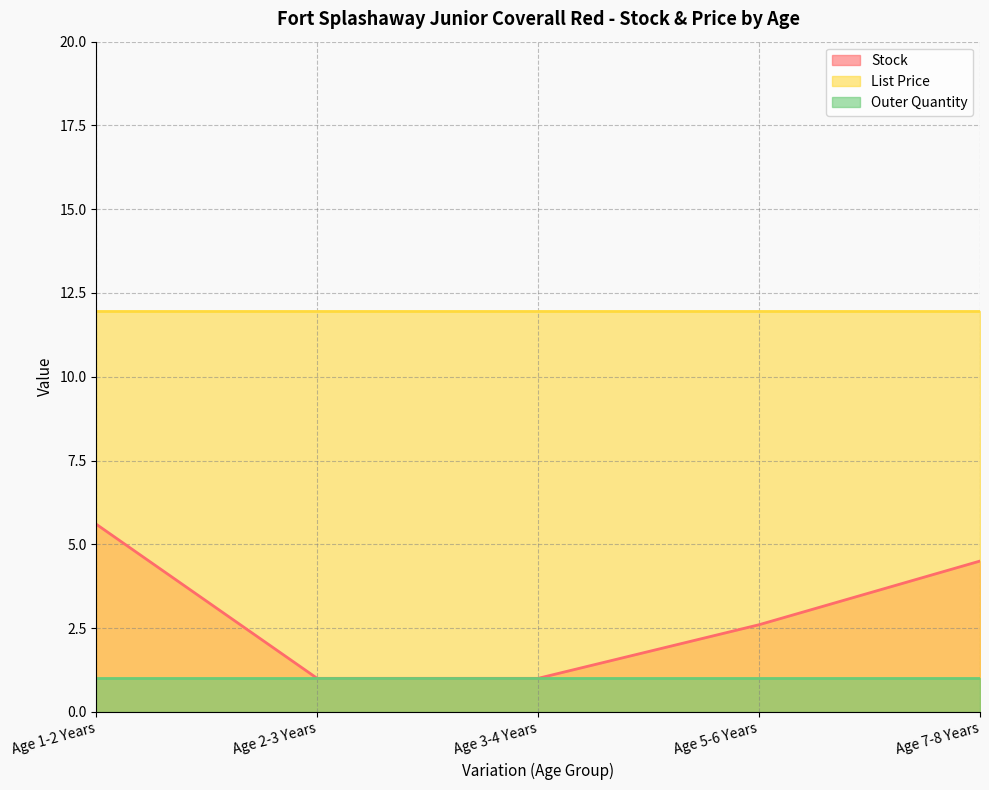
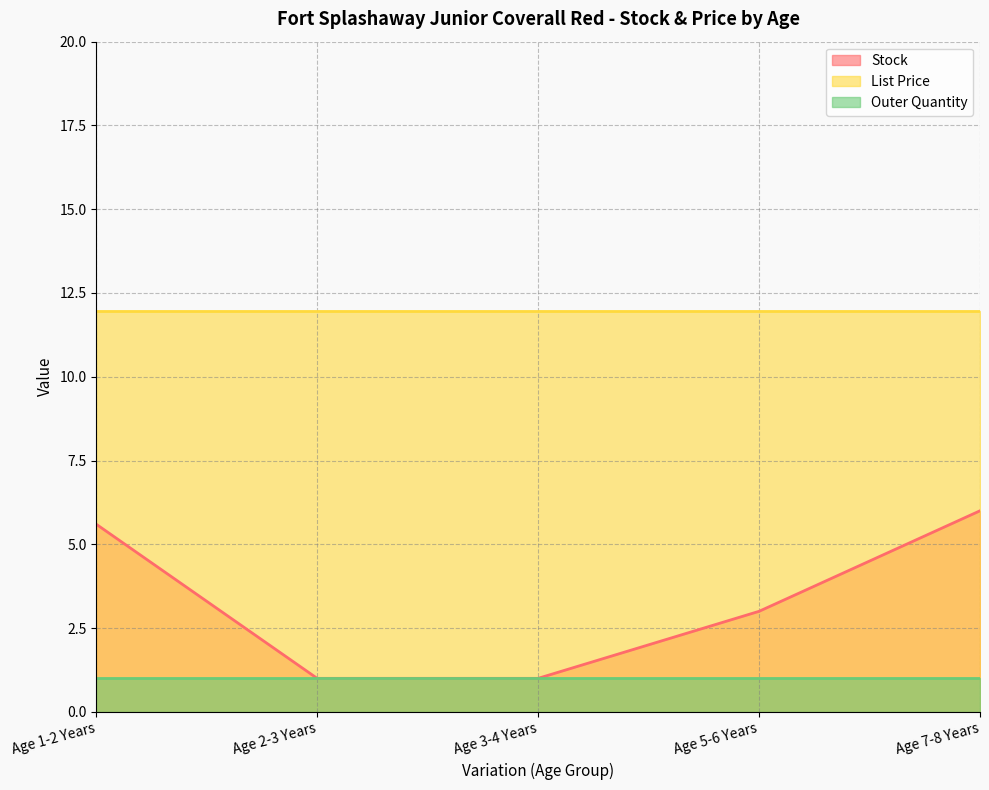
Stock, Age 5-6 Years: 2.6 -> 3.0
Stock, Age 7-8 Years: 4.5 -> 6.0
